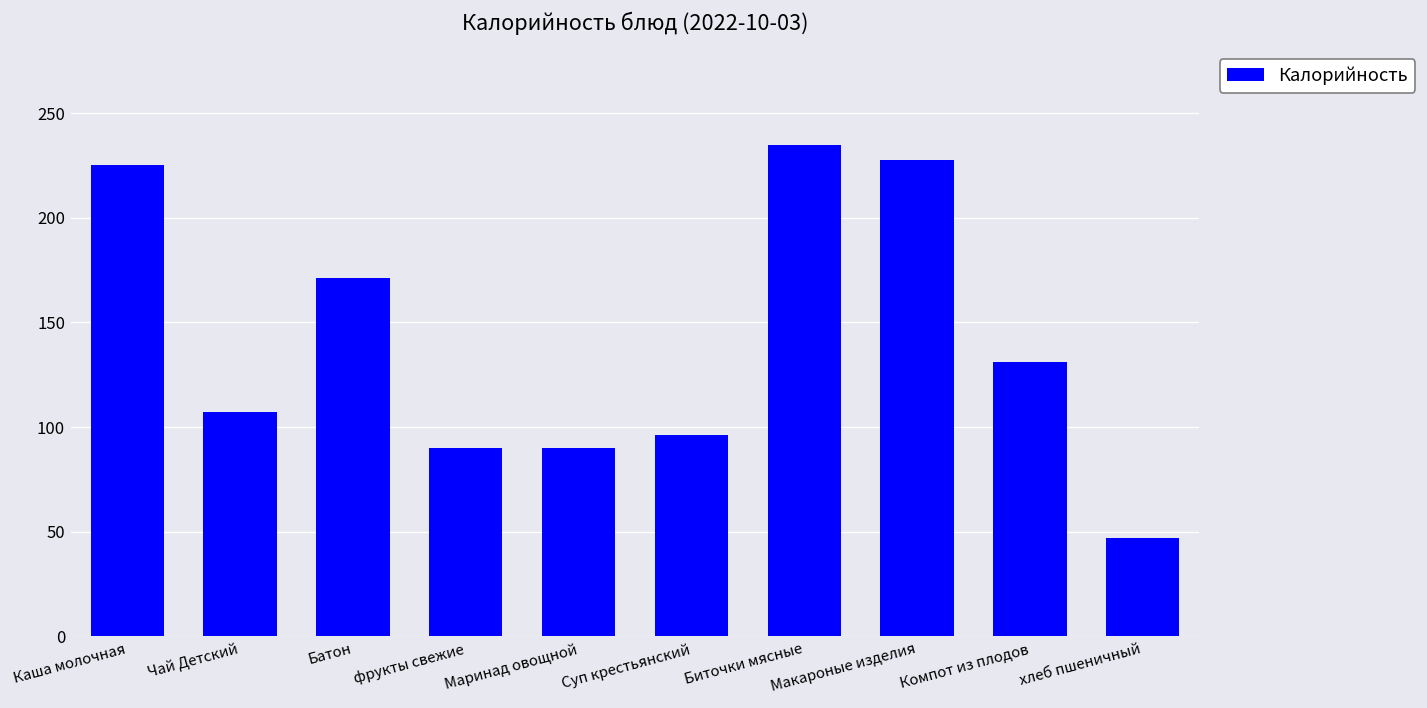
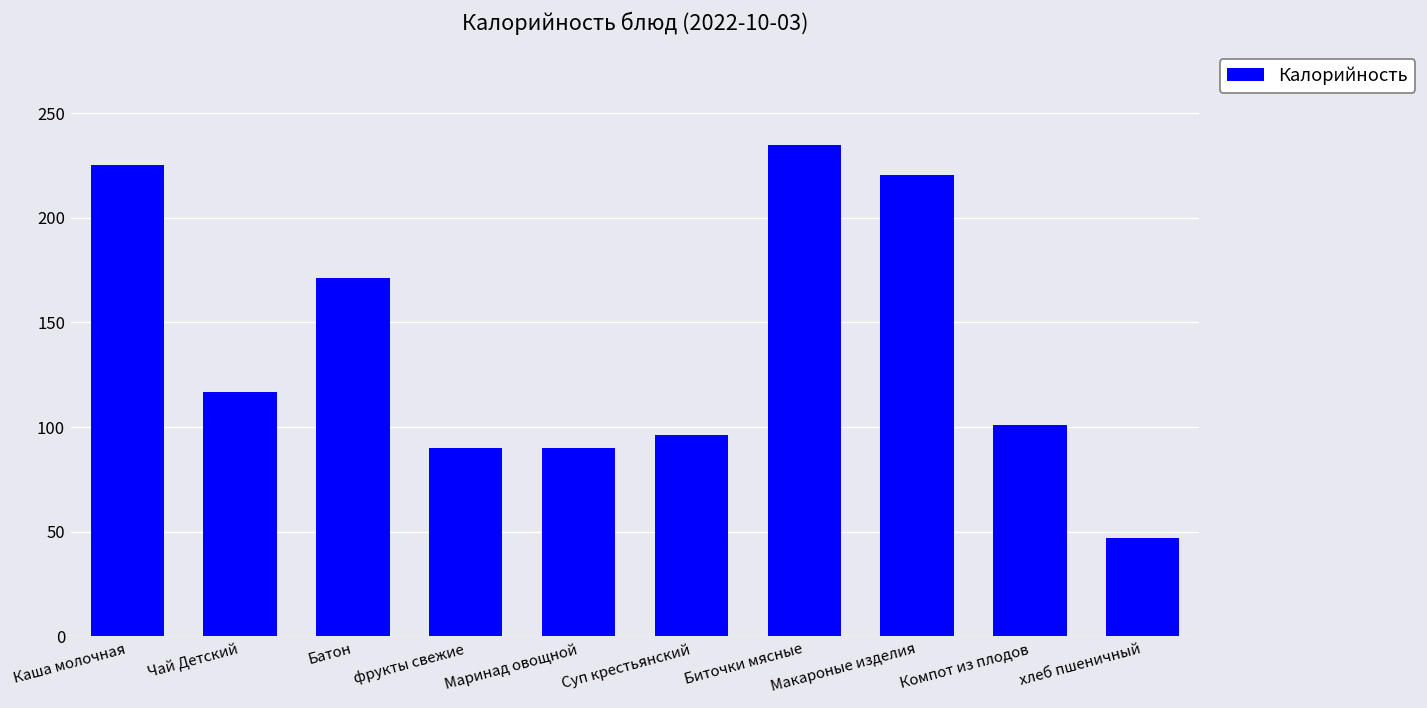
Чай Детский: 107 -> 117
Макароные изделия: 228 -> 221
Компот из плодов: 131 -> 101
